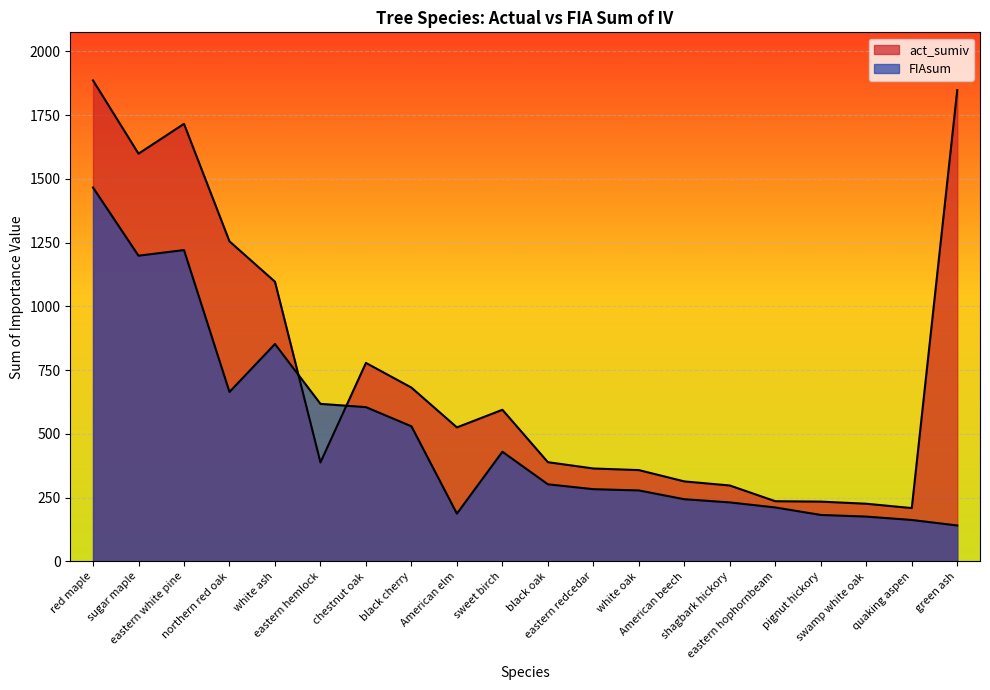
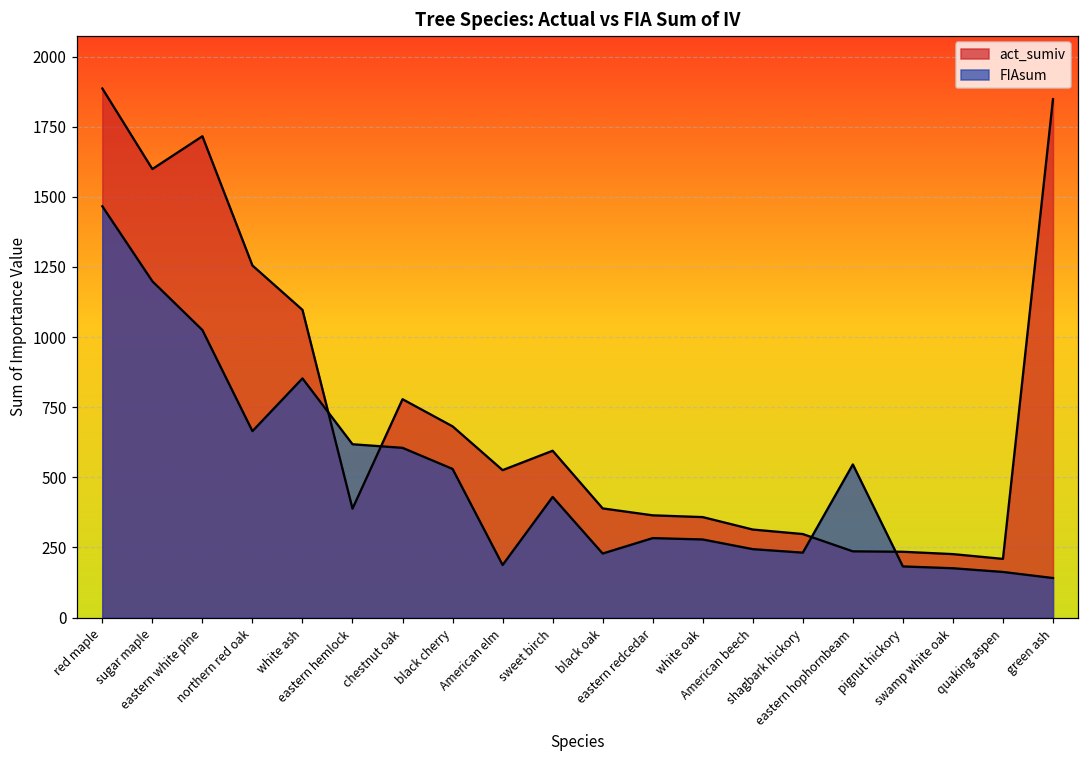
FIAsum, eastern white pine: 1220 -> 1030
FIAsum, black oak: 300 -> 230
FIAsum, eastern hophornbeam: 210 -> 550
